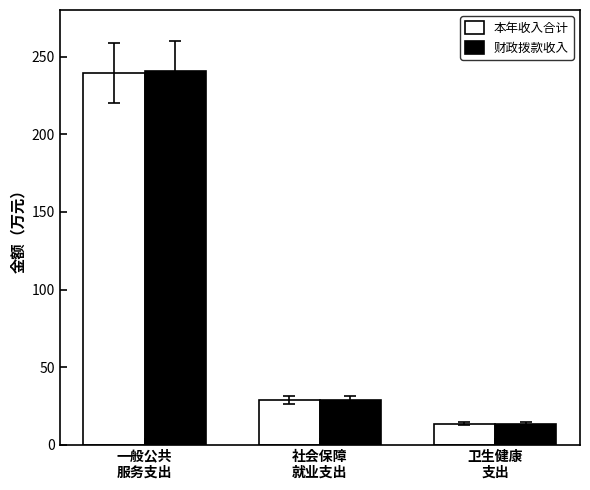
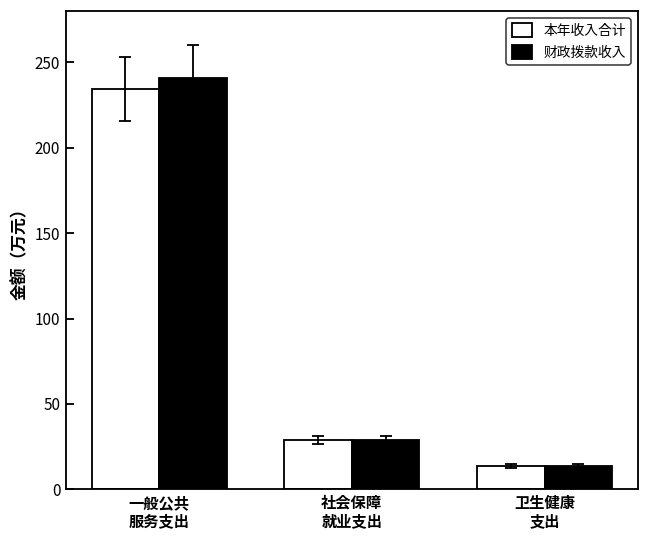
本年收入合计, 一般公共 服务支出: 240 -> 234
